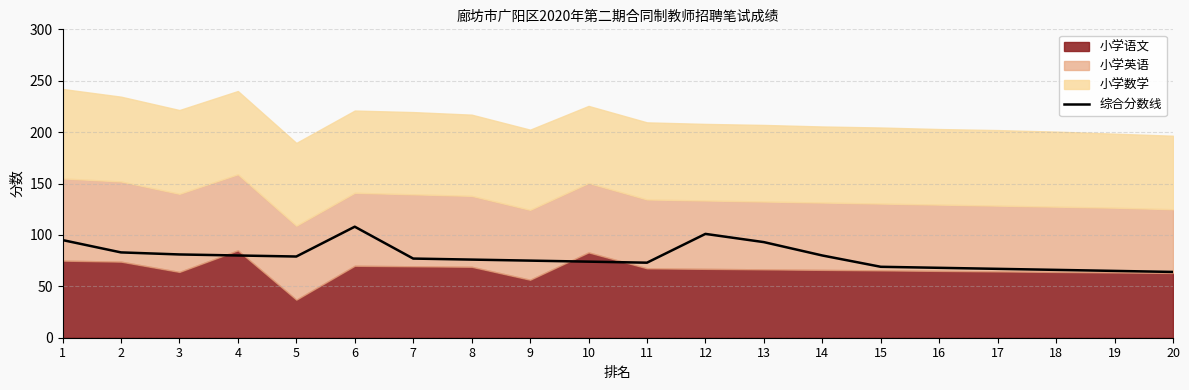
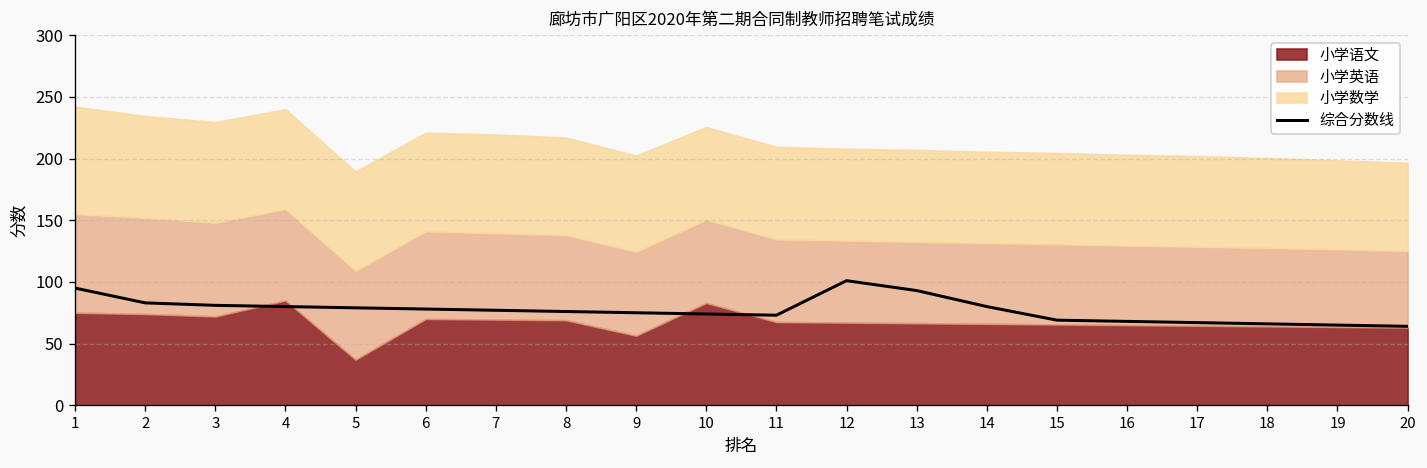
小学语文, 3: 64 -> 72
综合分数线, 6: 108 -> 78
